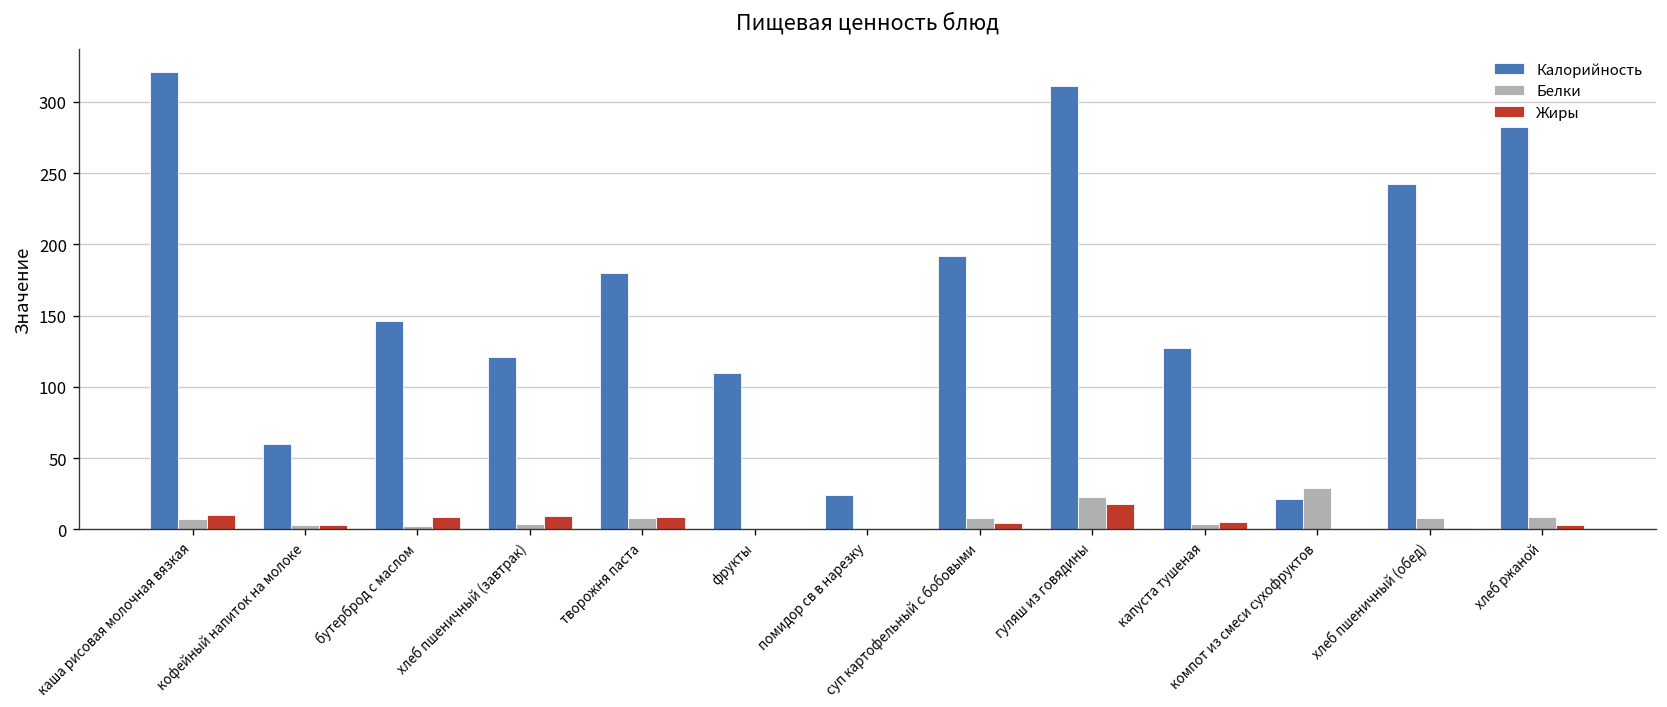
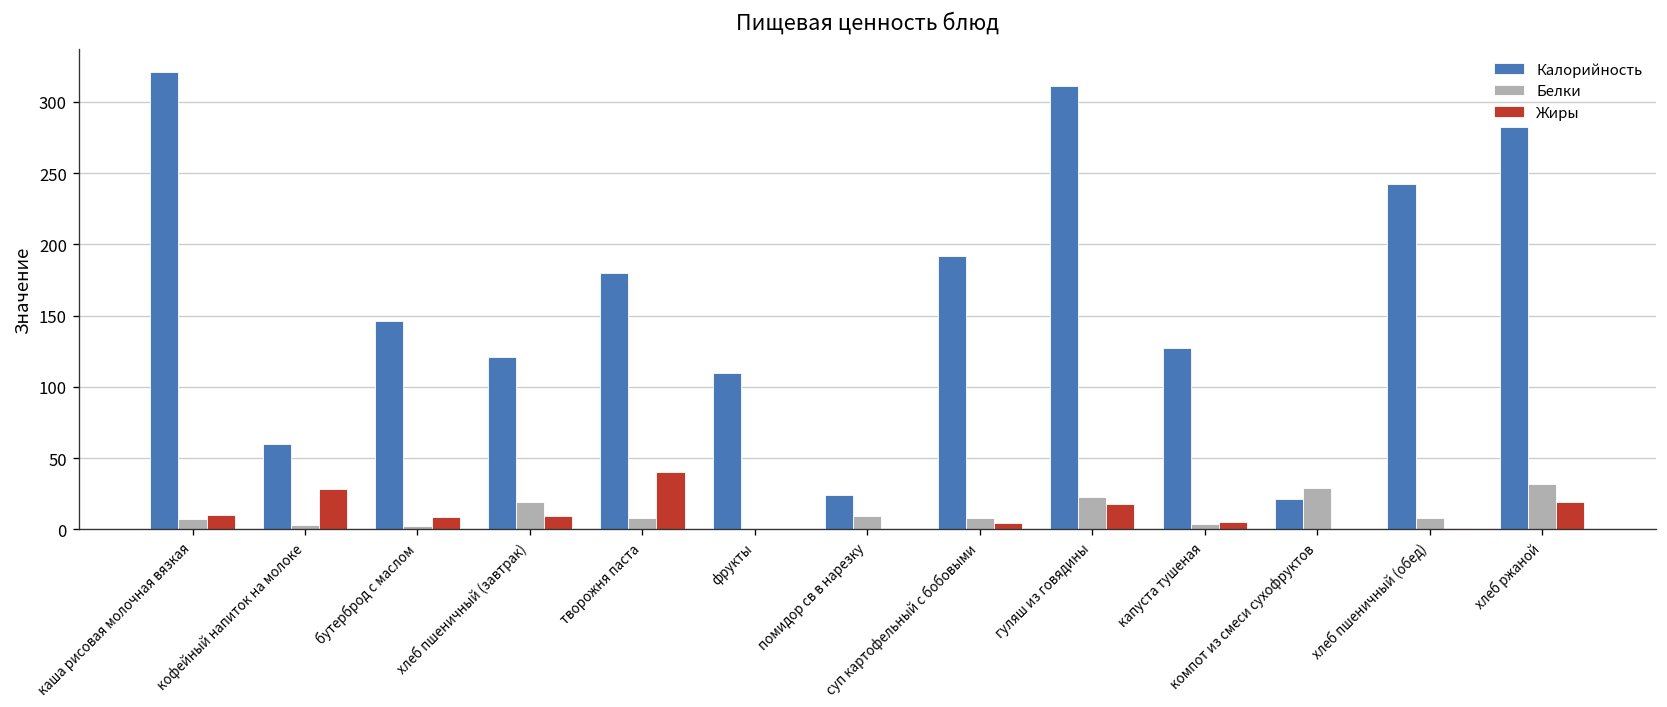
Жиры, кофейный напиток на молоке: 3 -> 28
Белки, хлеб пшеничный (завтрак): 4 -> 19
Жиры, творожня паста: 8 -> 40
Белки, помидор св в нарезку: 1 -> 10
Белки, хлеб ржаной: 9 -> 32
Жиры, хлеб ржаной: 3 -> 19
